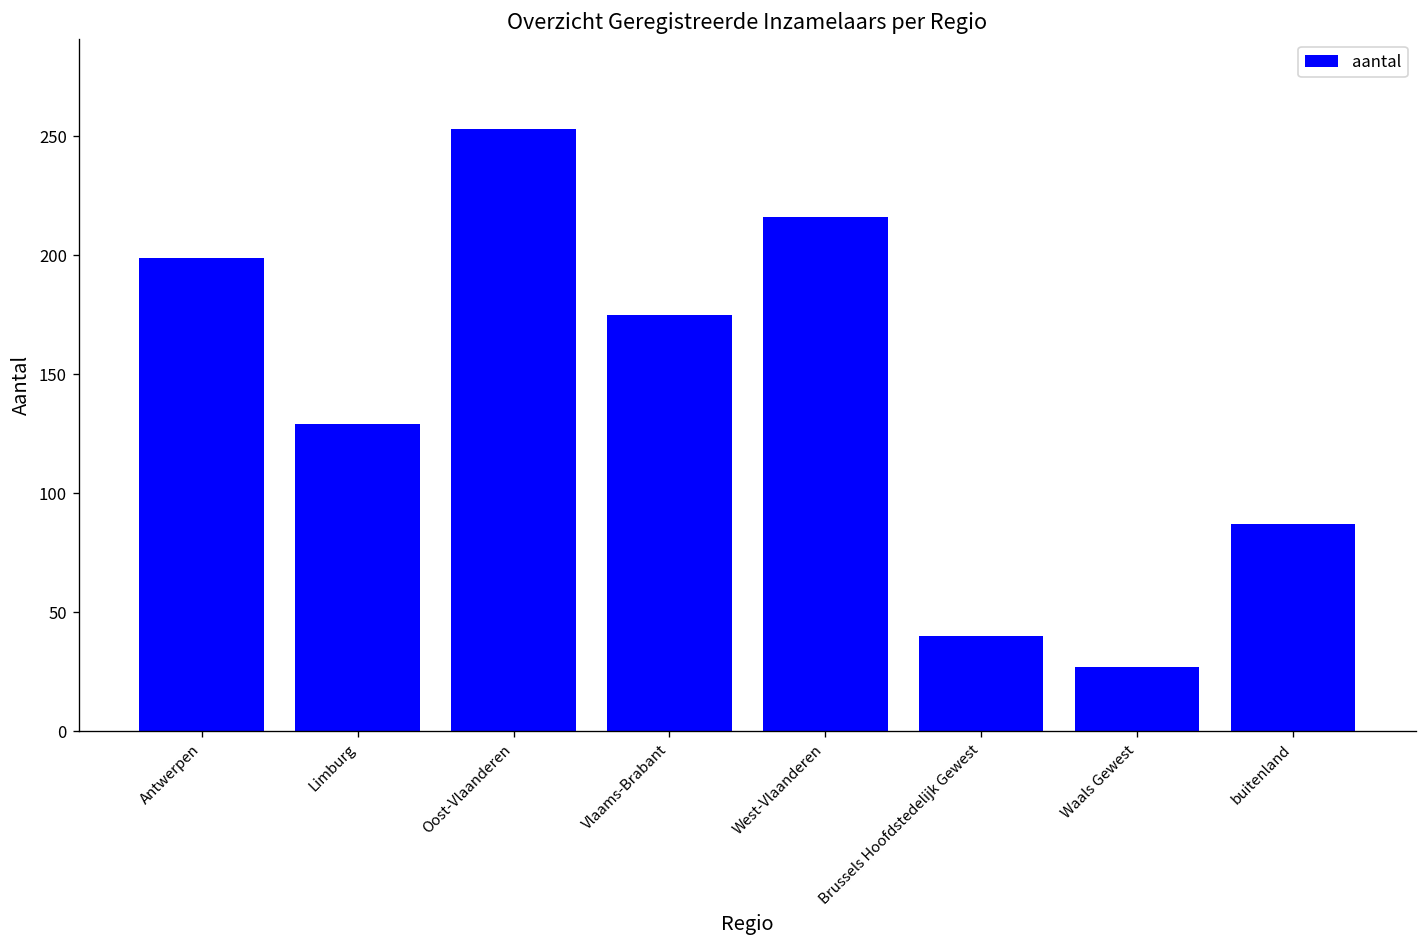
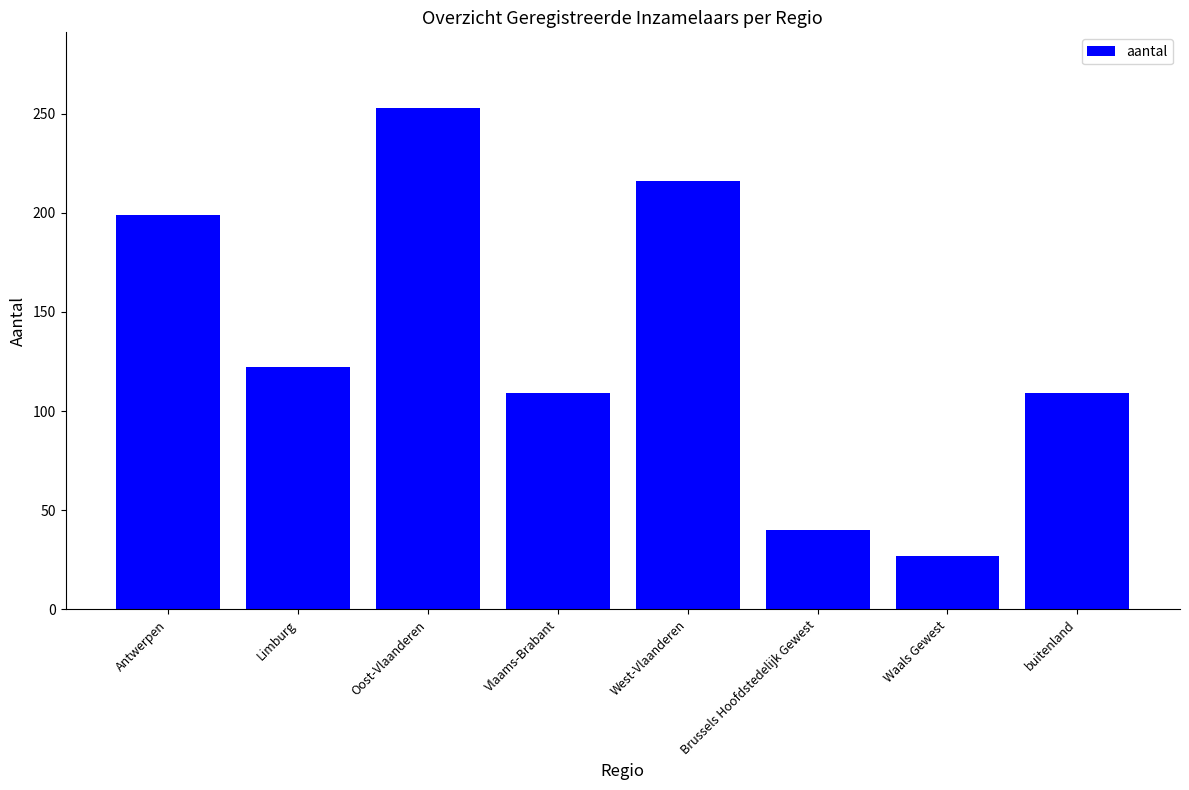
Limburg: 129 -> 122
Vlaams-Brabant: 175 -> 109
buitenland: 87 -> 109
